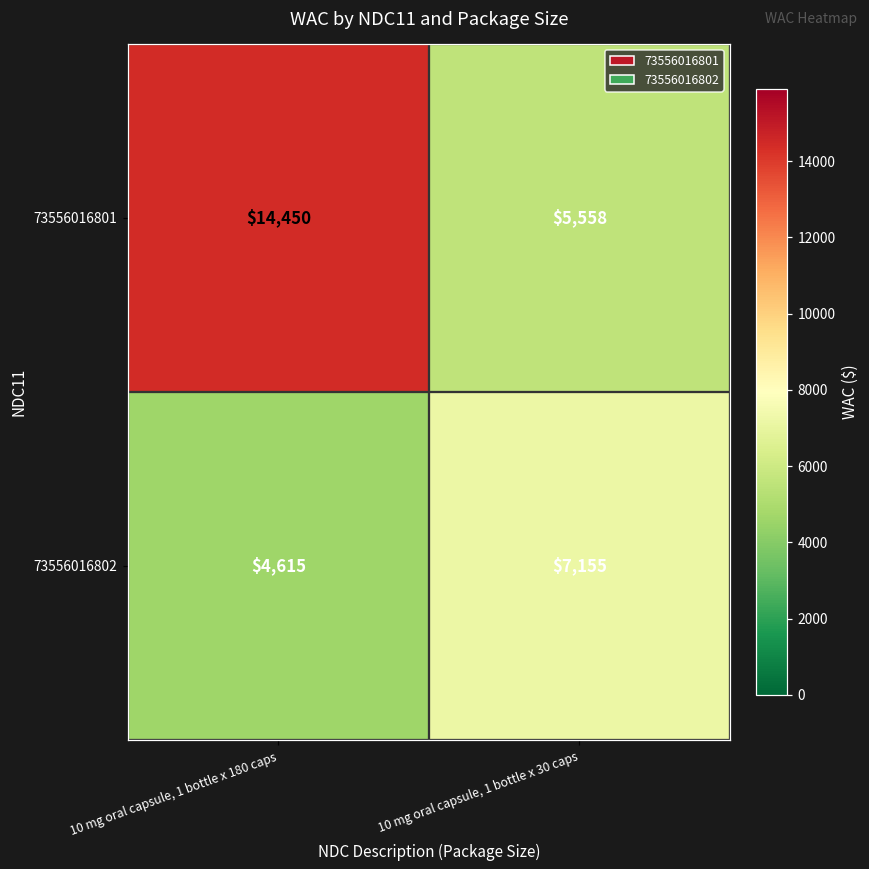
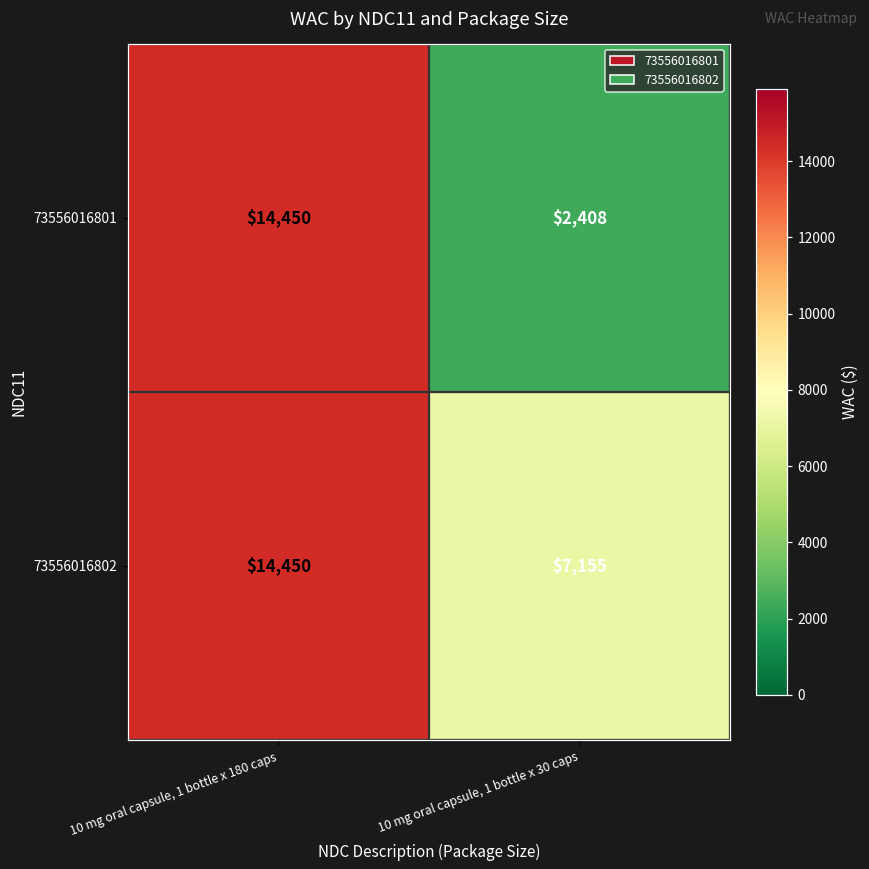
73556016801, 10 mg oral capsule, 1 bottle x 30 caps: $5,558 -> $2,408
73556016802, 10 mg oral capsule, 1 bottle x 180 caps: $4,615 -> $14,450
